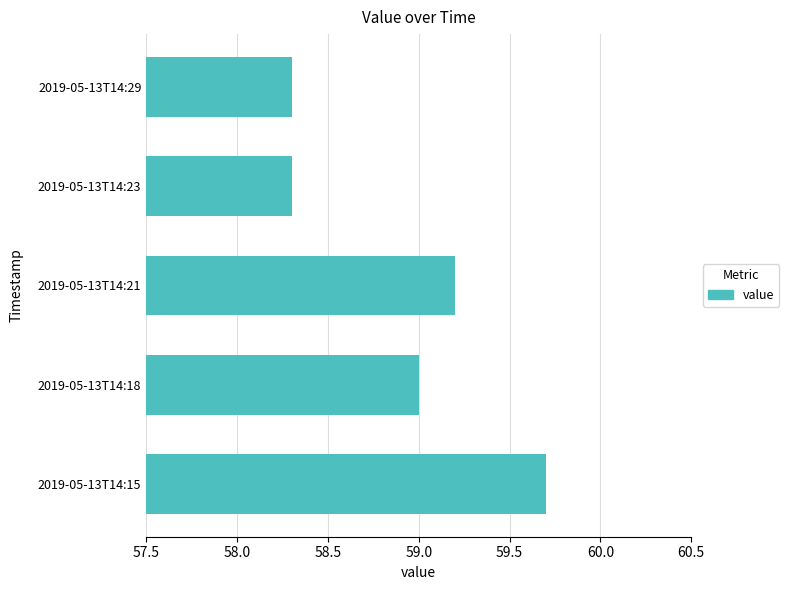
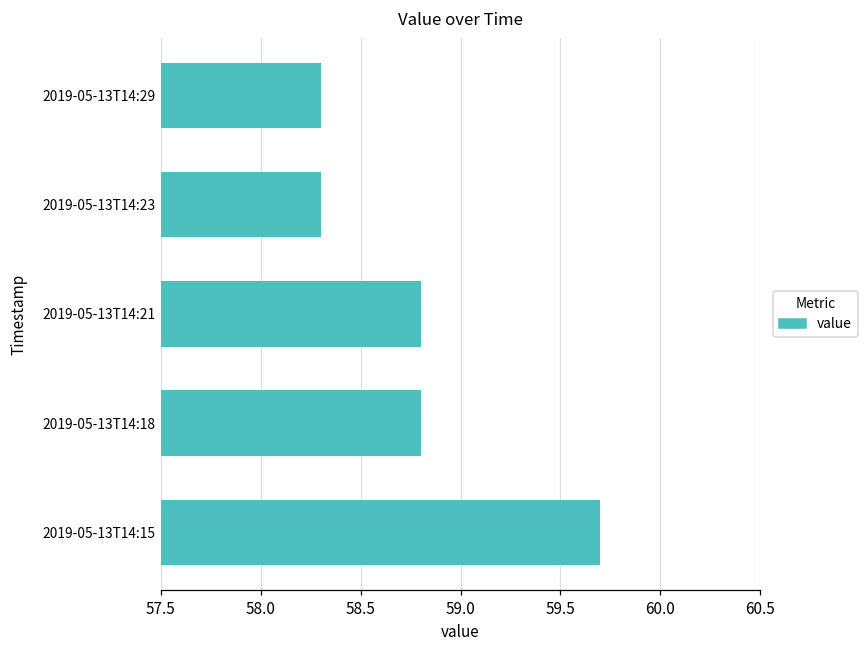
2019-05-13T14:21: 59.2 -> 58.8
2019-05-13T14:18: 59.0 -> 58.8
